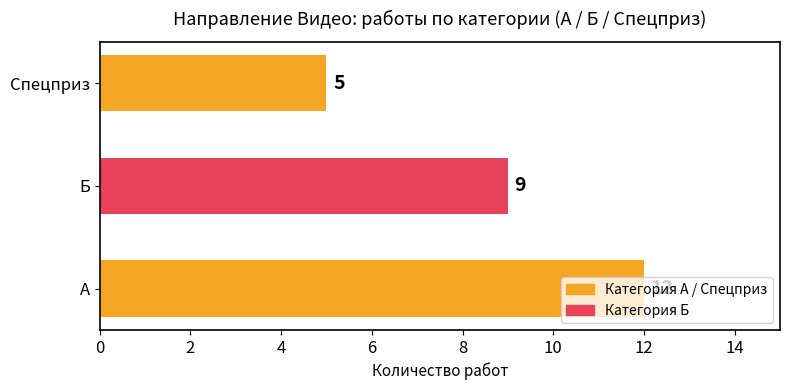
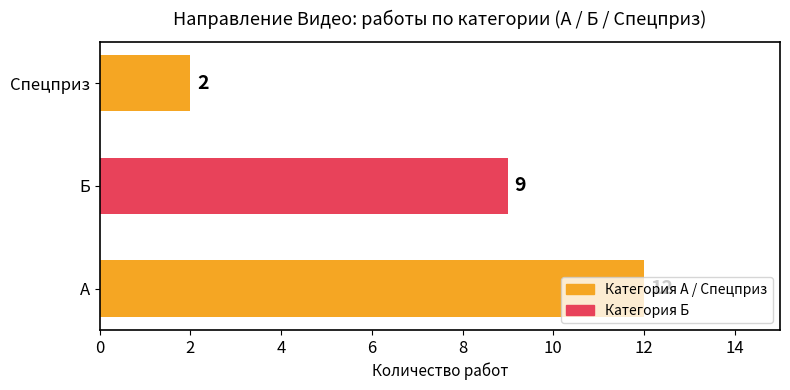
Спецприз: 5 -> 2
